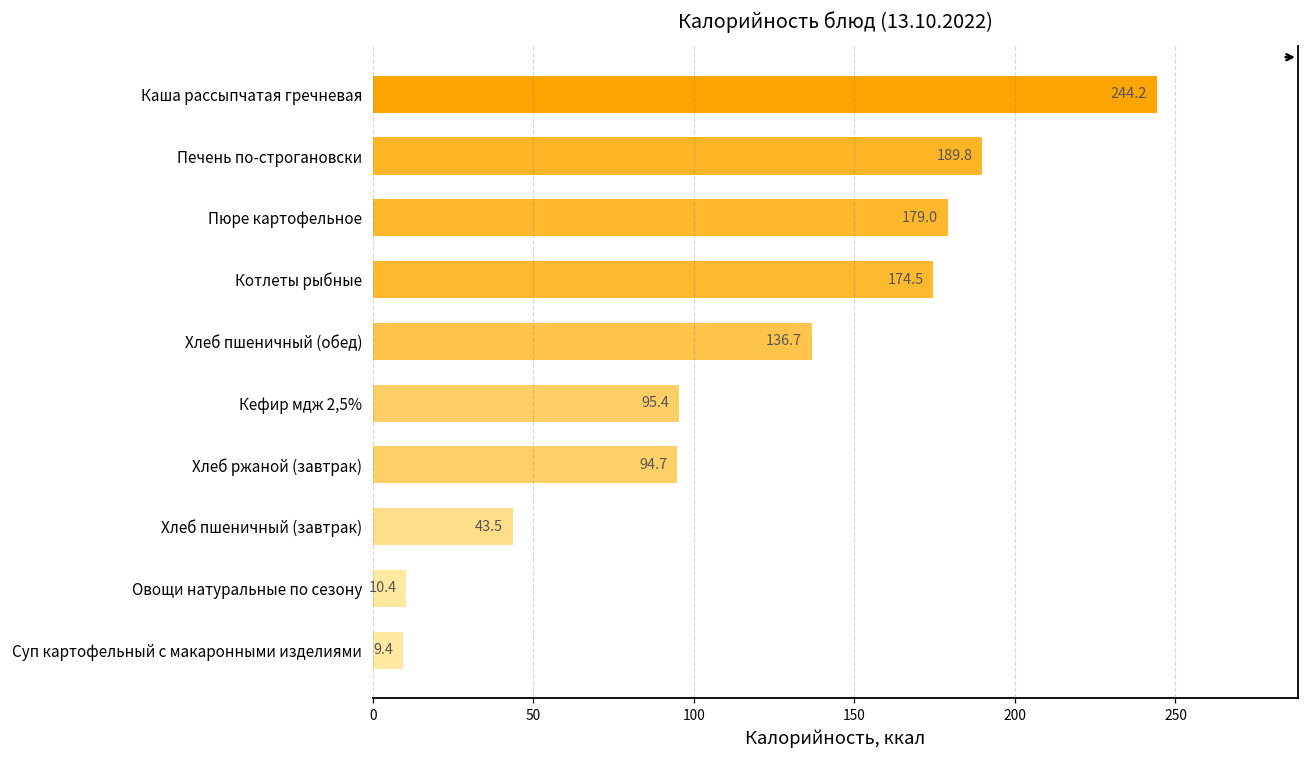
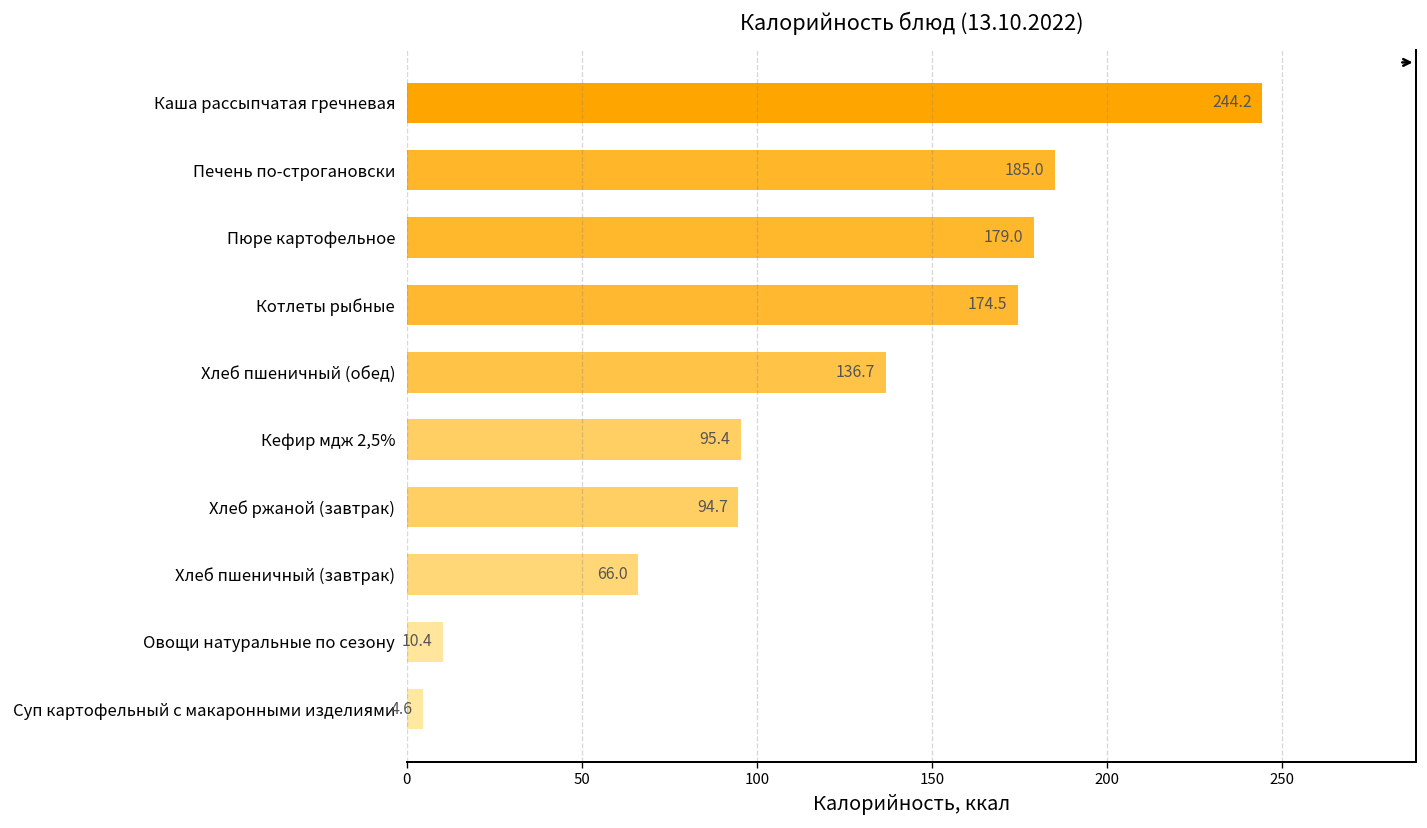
Печень по-строгановски: 189.8 -> 185.0
Хлеб пшеничный (завтрак): 43.5 -> 66.0
Суп картофельный с макаронными изделиями: 9.4 -> 4.6
